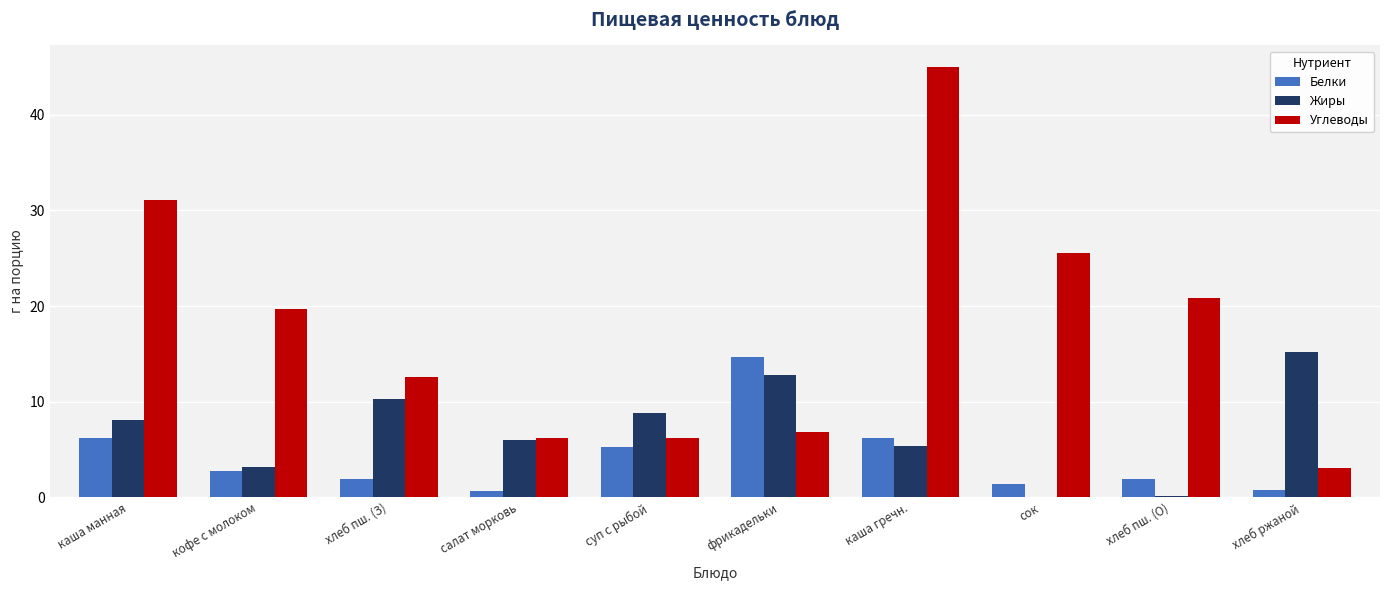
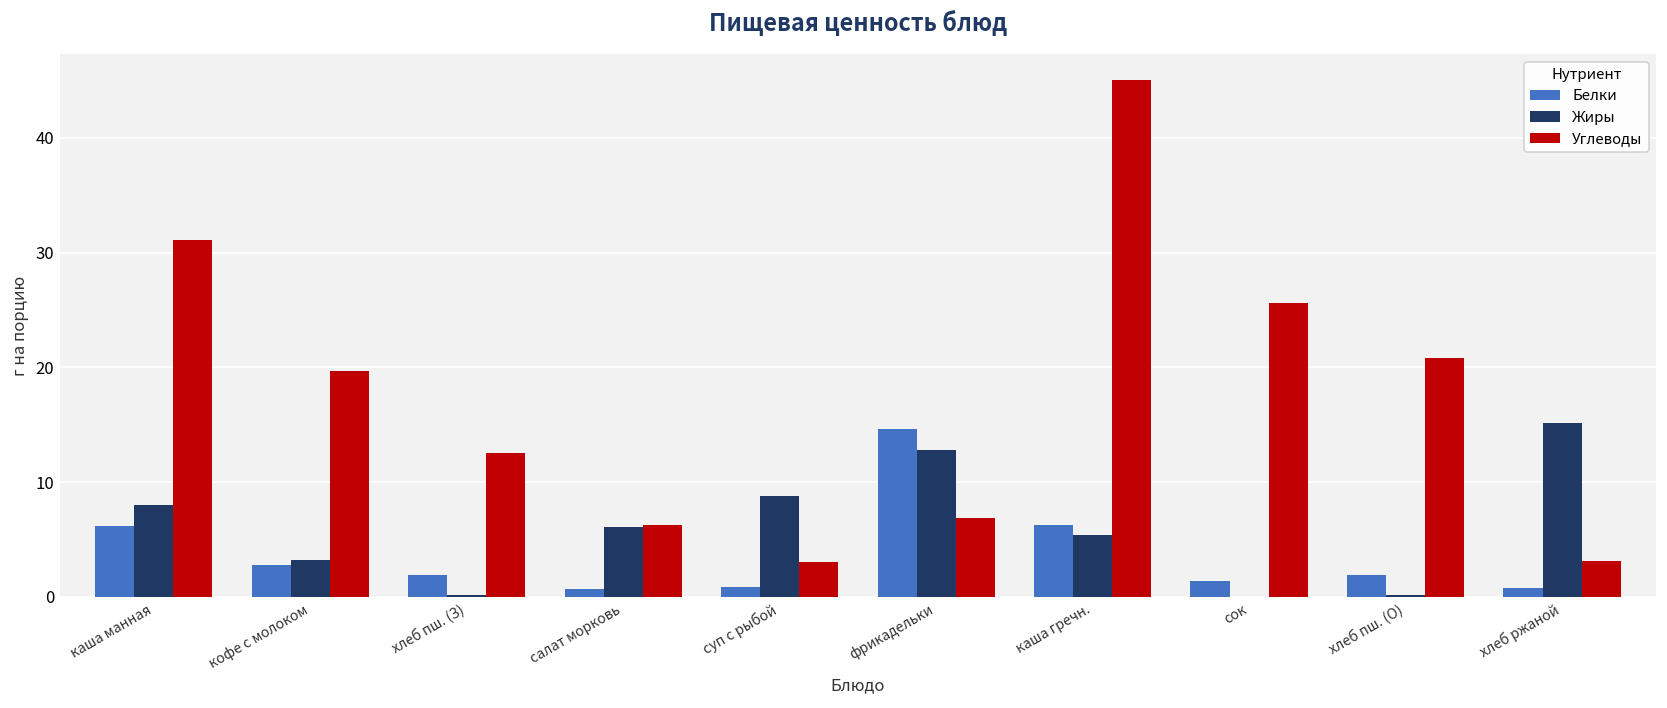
Жиры, хлеб пш. (З): 10 -> 0
Белки, суп с рыбой: 5 -> 1
Углеводы, суп с рыбой: 6 -> 3
